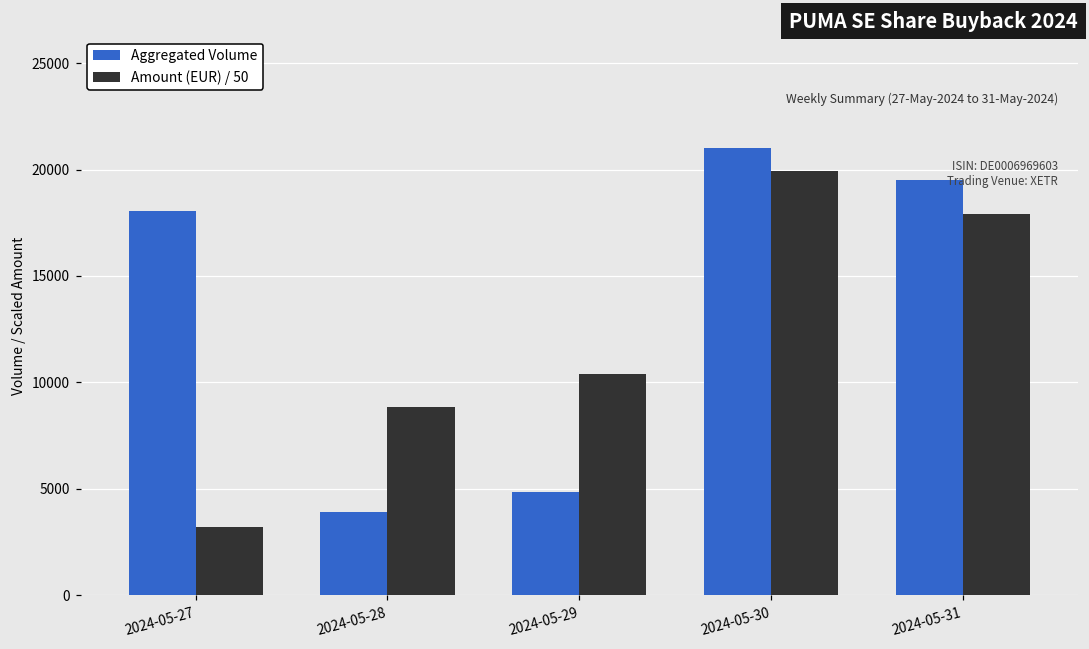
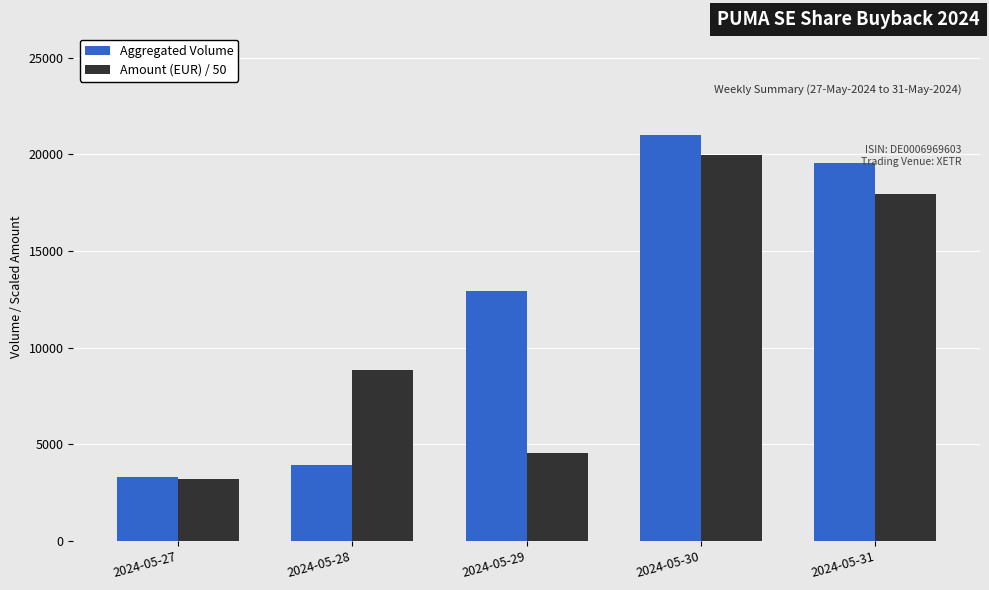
Aggregated Volume, 2024-05-27: 18000 -> 3300
Aggregated Volume, 2024-05-29: 4800 -> 12900
Amount (EUR) / 50, 2024-05-29: 10400 -> 4500
